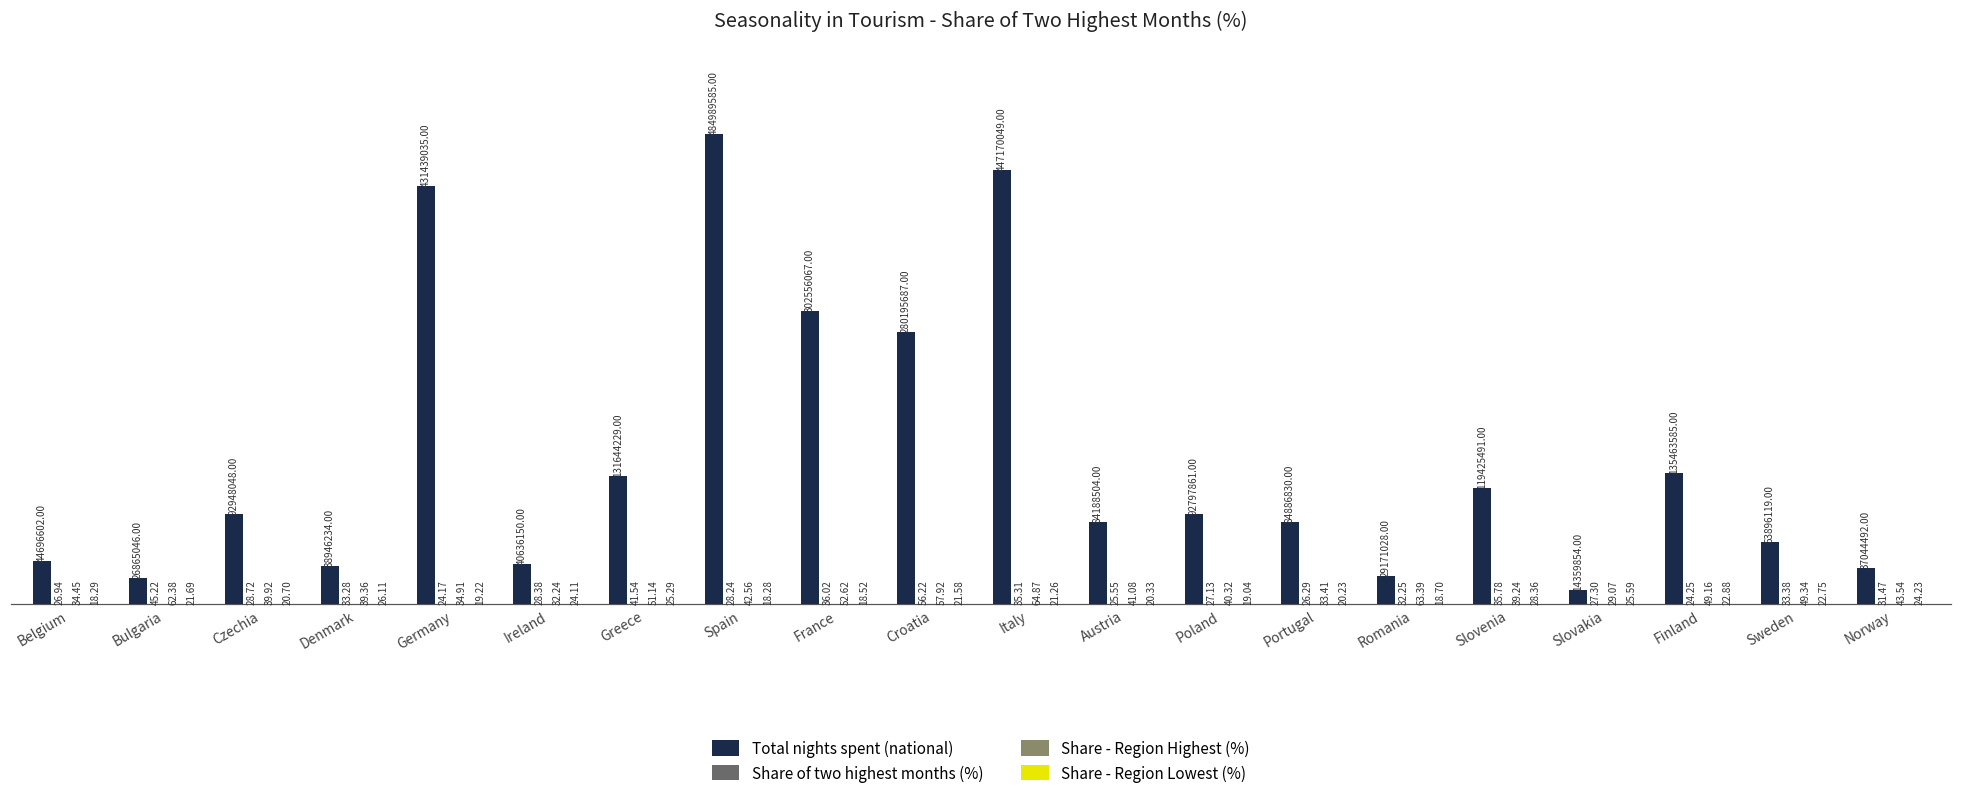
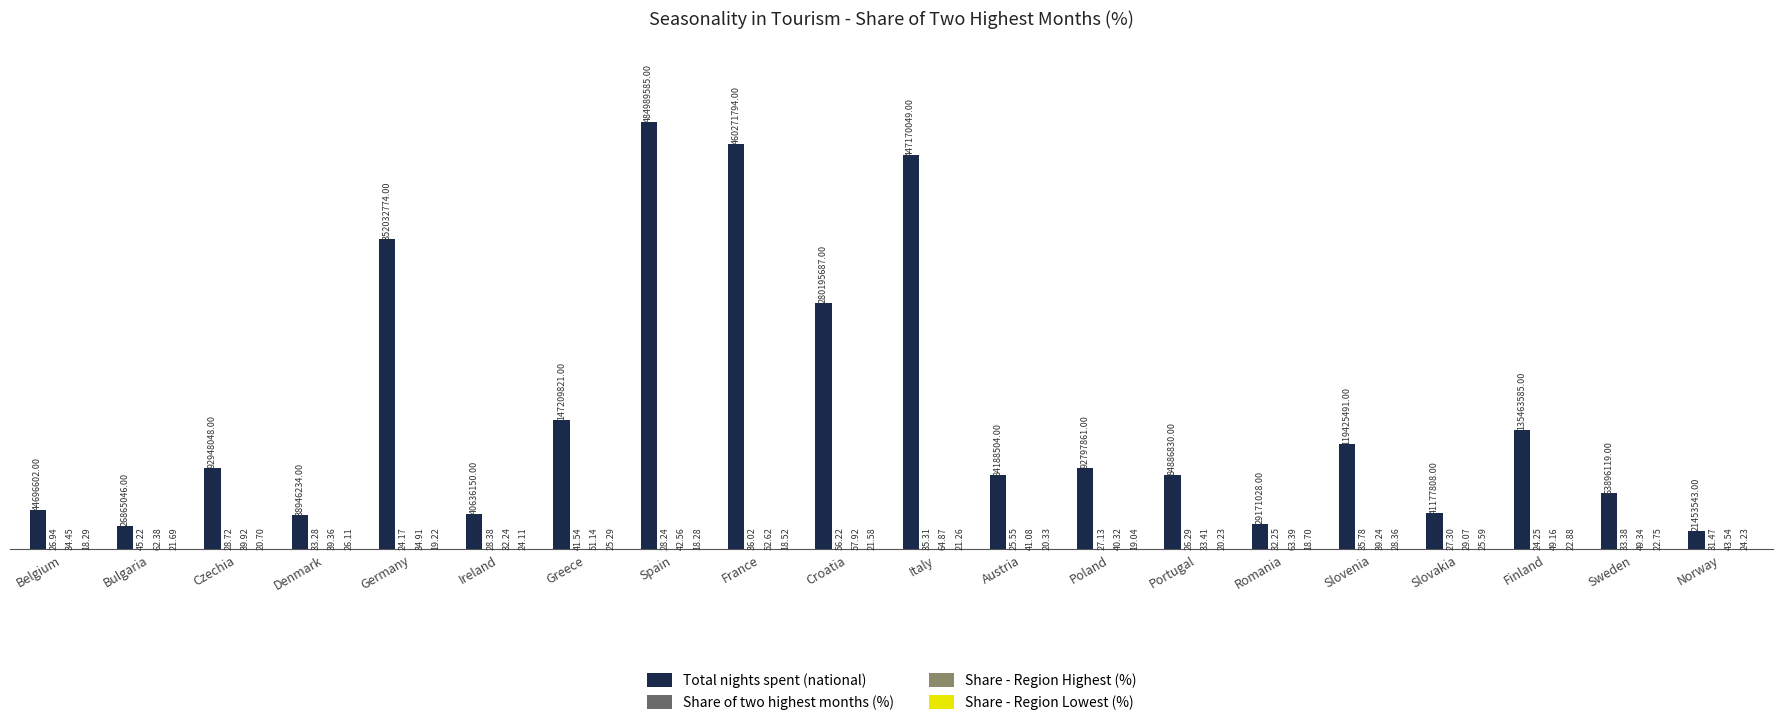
Total nights spent (national), Germany: 431439035.00 -> 352032774.00
Total nights spent (national), Greece: 131644229.00 -> 147209821.00
Total nights spent (national), France: 302556067.00 -> 460271794.00
Total nights spent (national), Slovakia: 14359854.00 -> 41177808.00
Total nights spent (national), Norway: 37044492.00 -> 21453543.00
